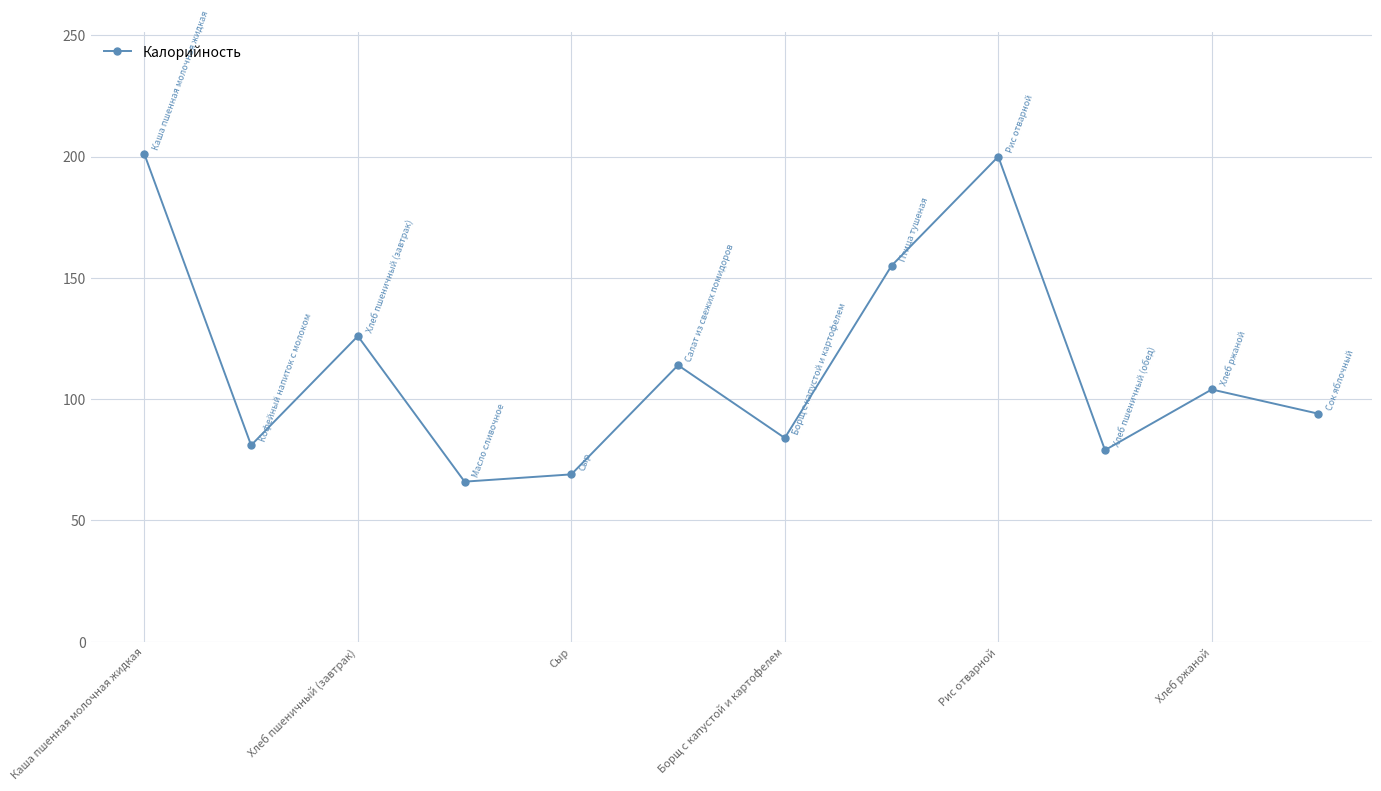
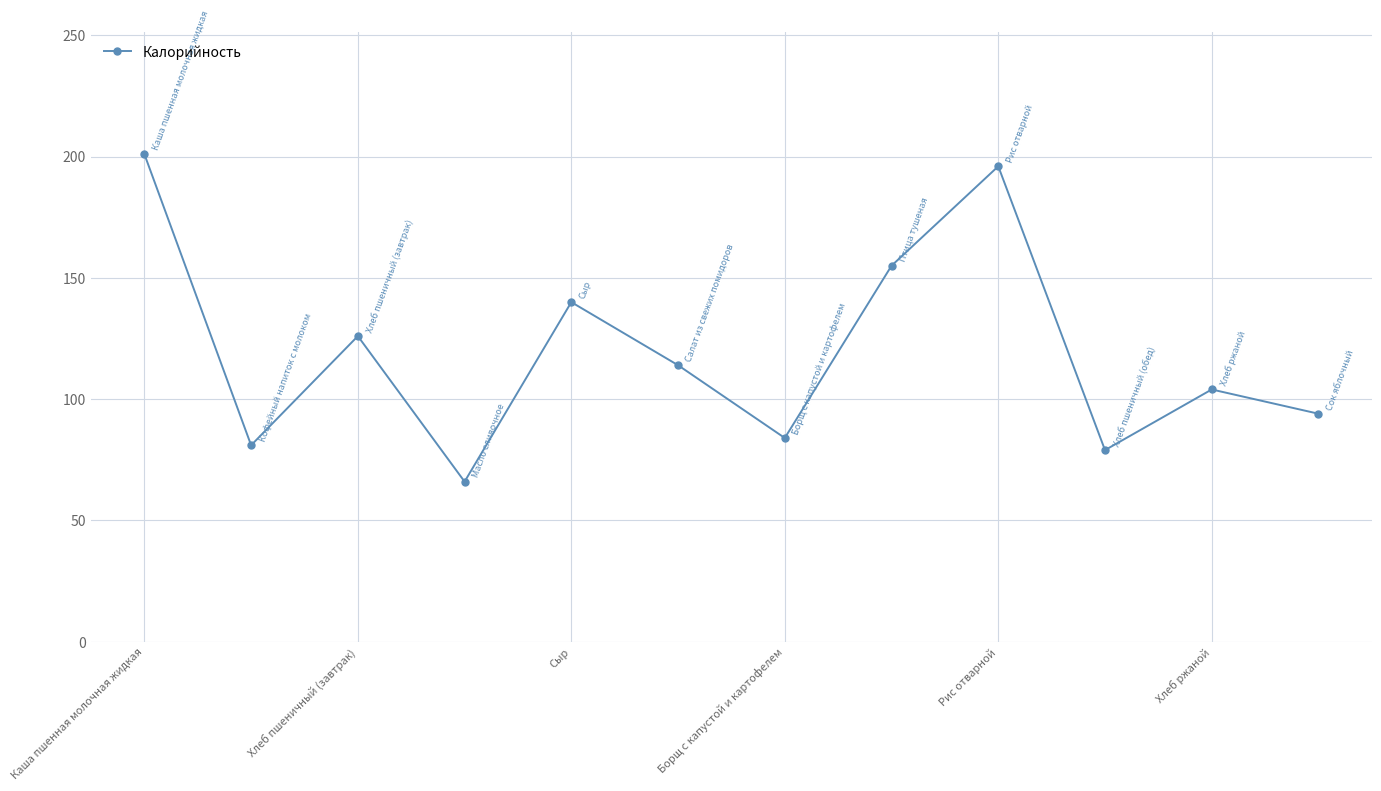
Сыр: 69 -> 140
Рис отварной: 200 -> 196
